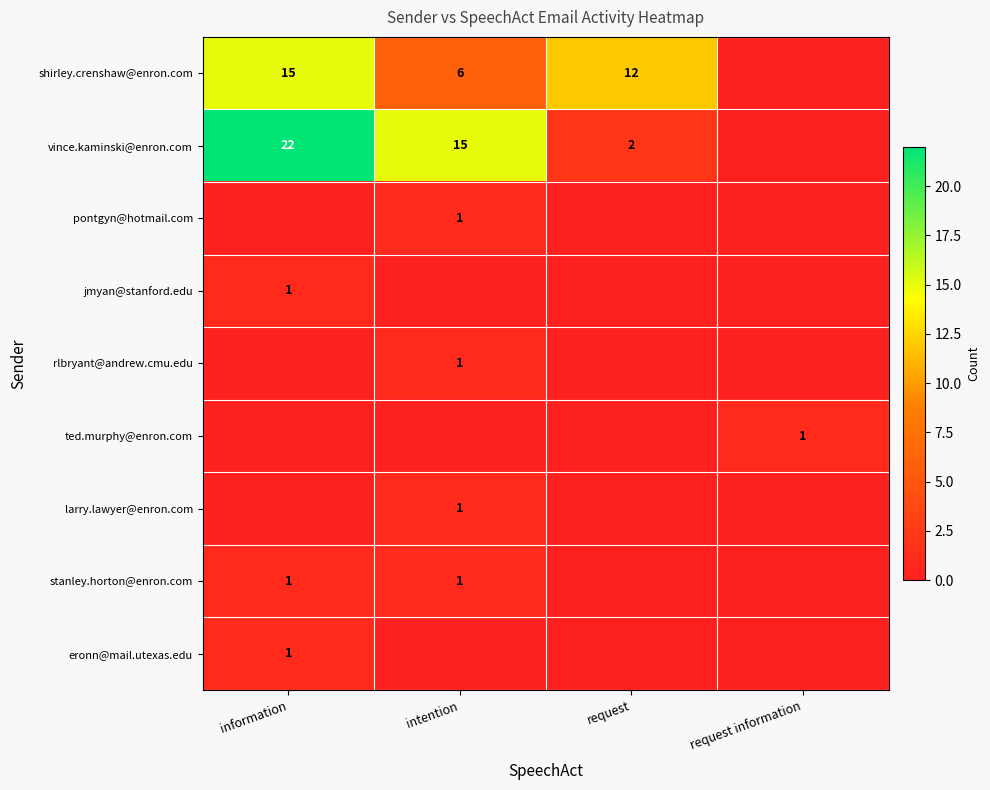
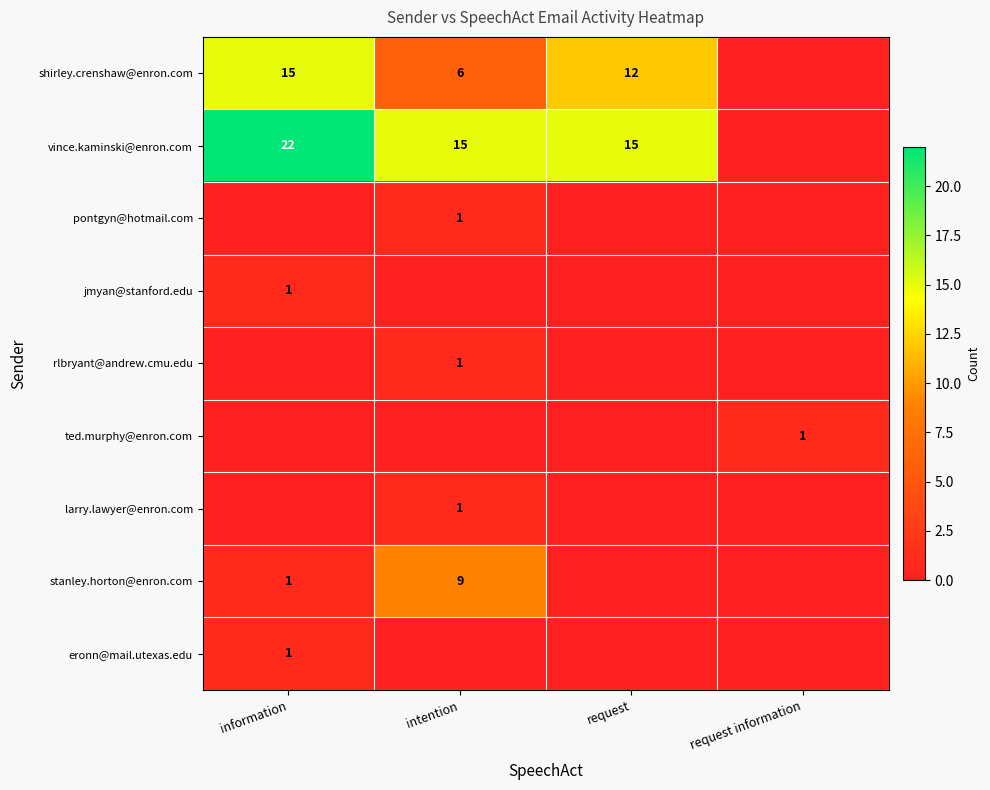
vince.kaminski@enron.com, request: 2 -> 15
stanley.horton@enron.com, intention: 1 -> 9
